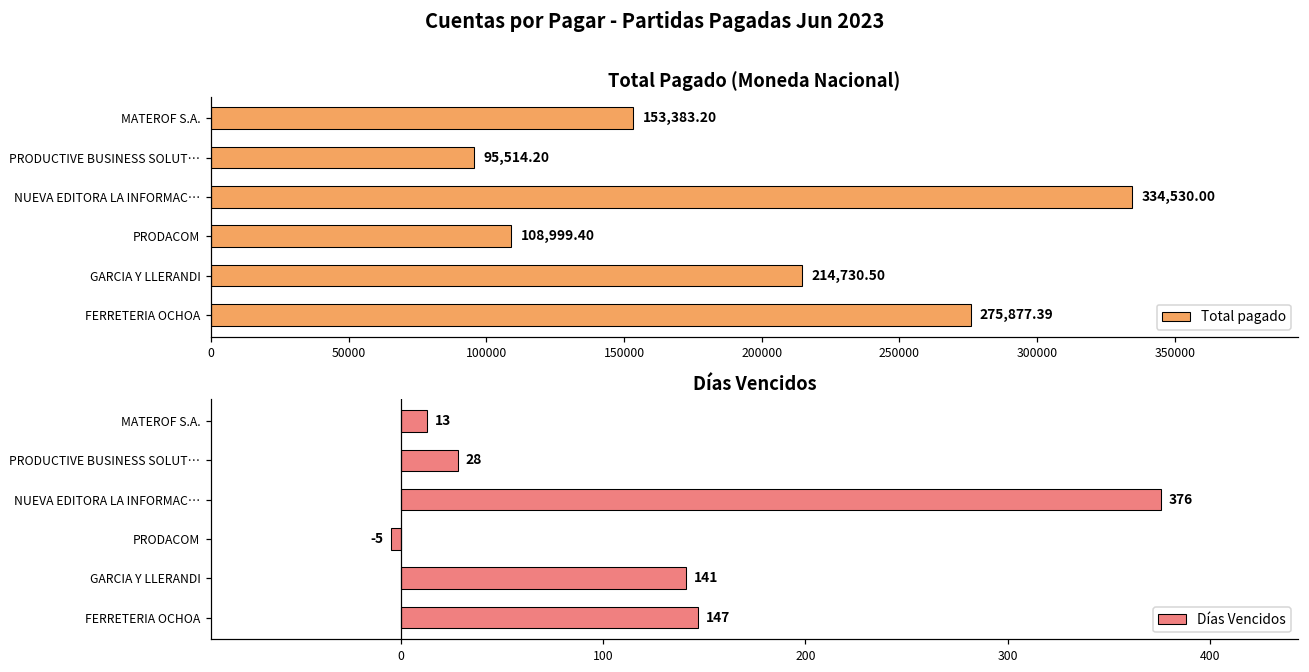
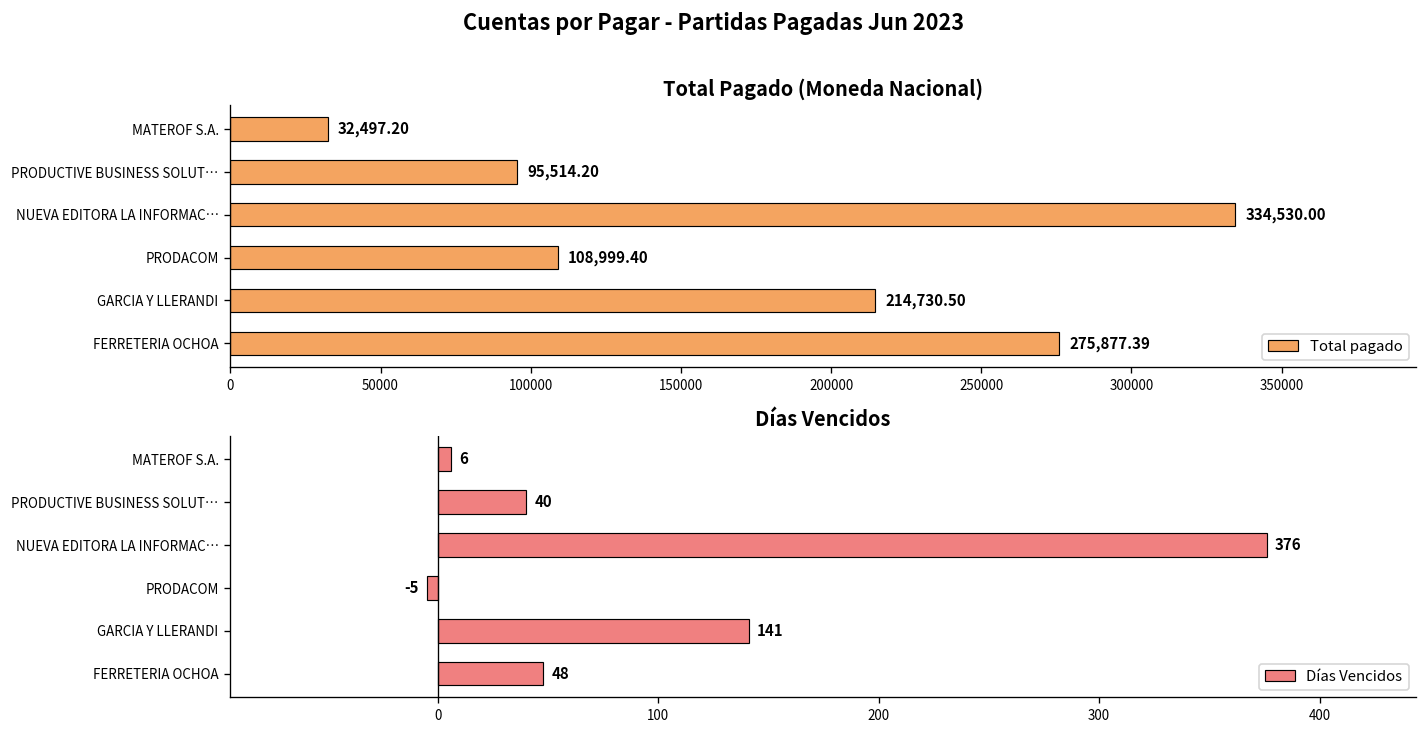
Total Pagado (Moneda Nacional), MATEROF S.A.: 153,383.20 -> 32,497.20
Días Vencidos, MATEROF S.A.: 13 -> 6
Días Vencidos, PRODUCTIVE BUSINESS SOLUT…: 28 -> 40
Días Vencidos, FERRETERIA OCHOA: 147 -> 48
